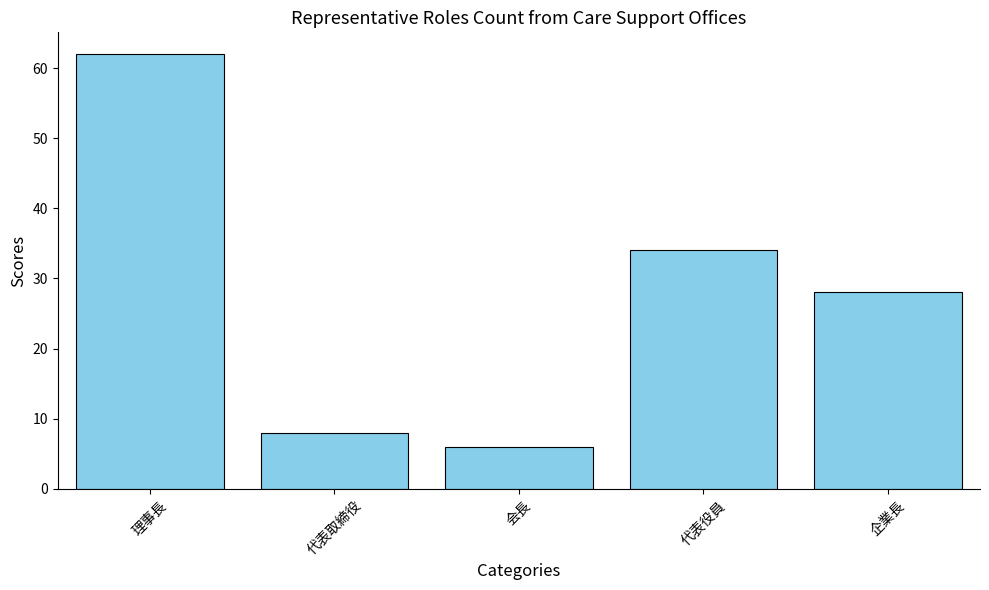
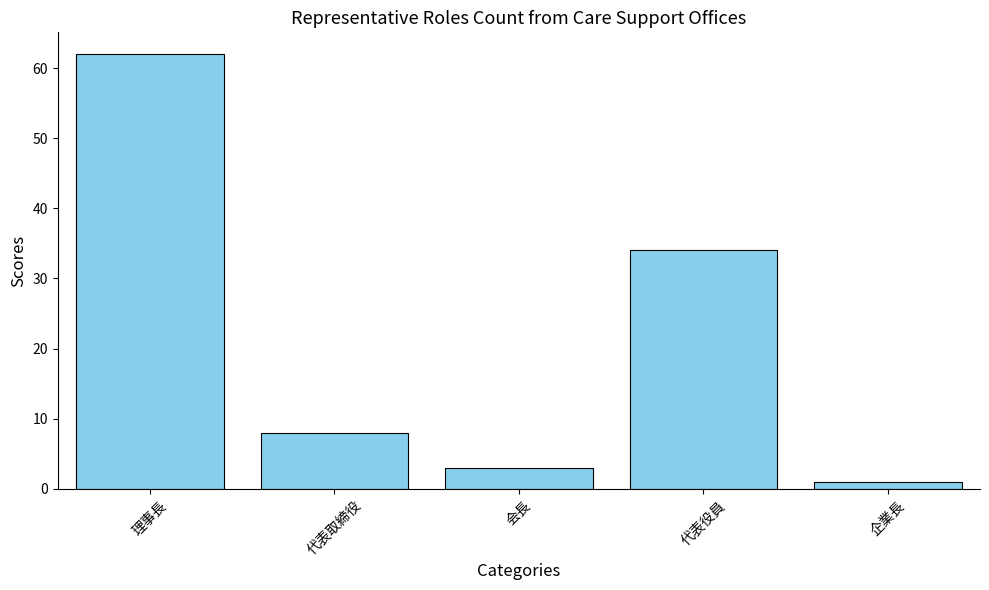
会長: 6 -> 3
企業長: 28 -> 1
